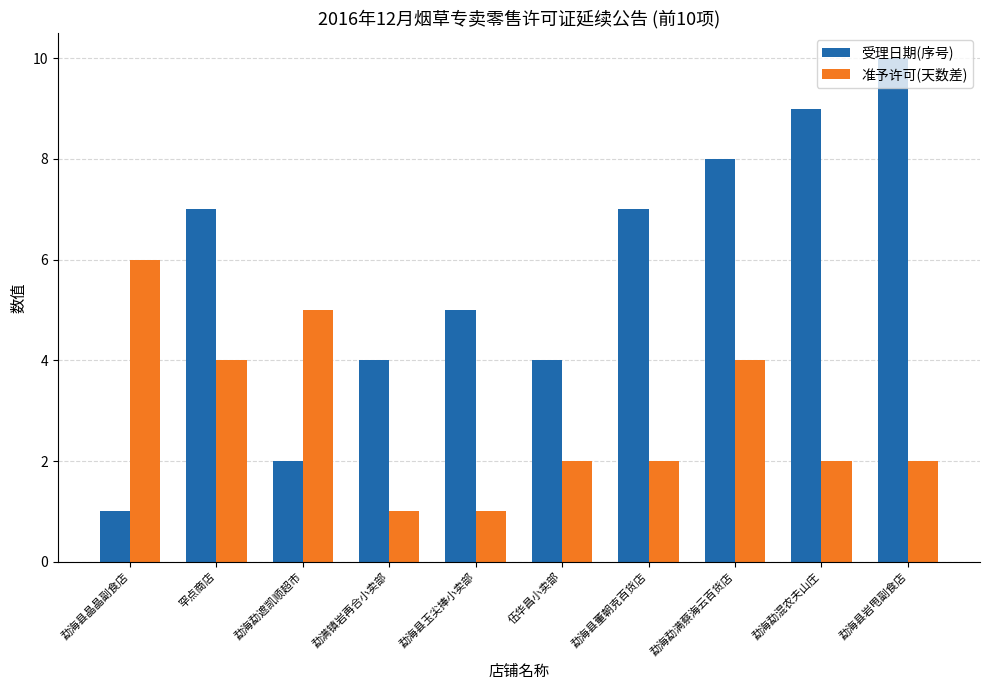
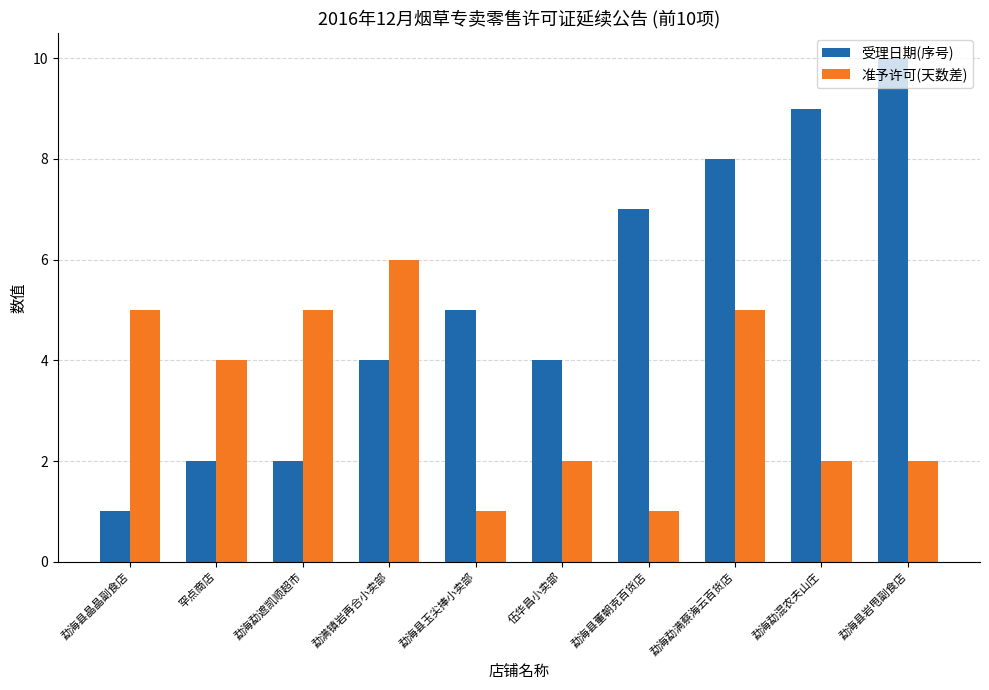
准予许可(天数差), 勐海县晶晶副食店: 6 -> 5
受理日期(序号), 罕点商店: 7 -> 2
准予许可(天数差), 勐满镇岩再合小卖部: 1 -> 6
准予许可(天数差), 勐海县董朝克百货店: 2 -> 1
准予许可(天数差), 勐海勐满蔡海云百货店: 4 -> 5
